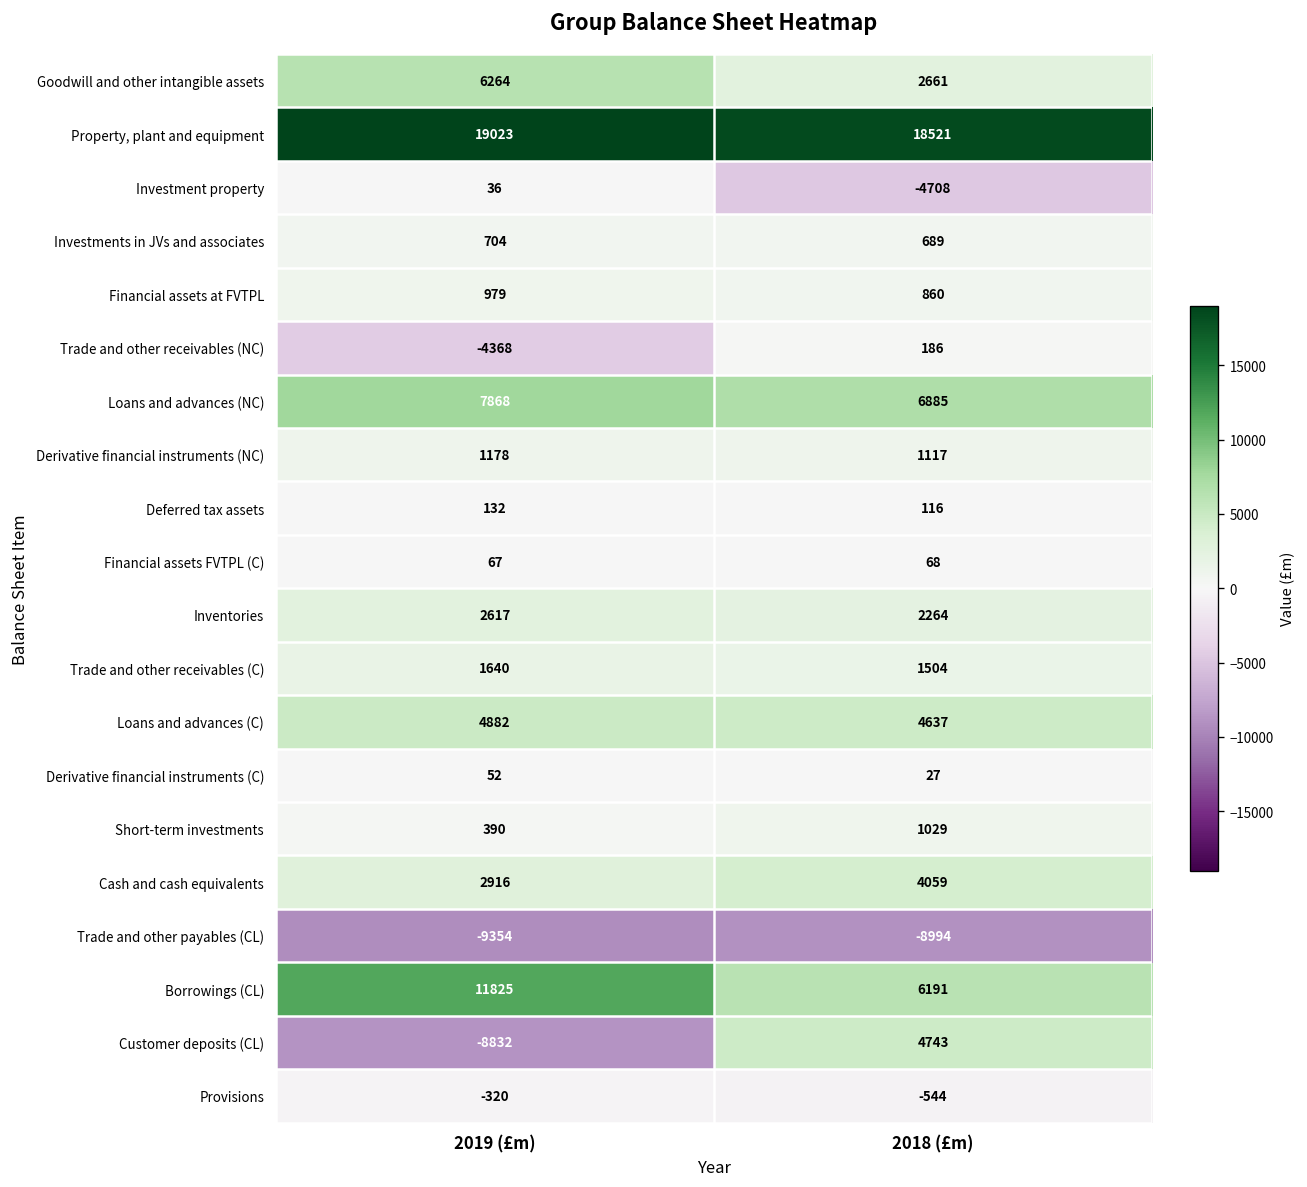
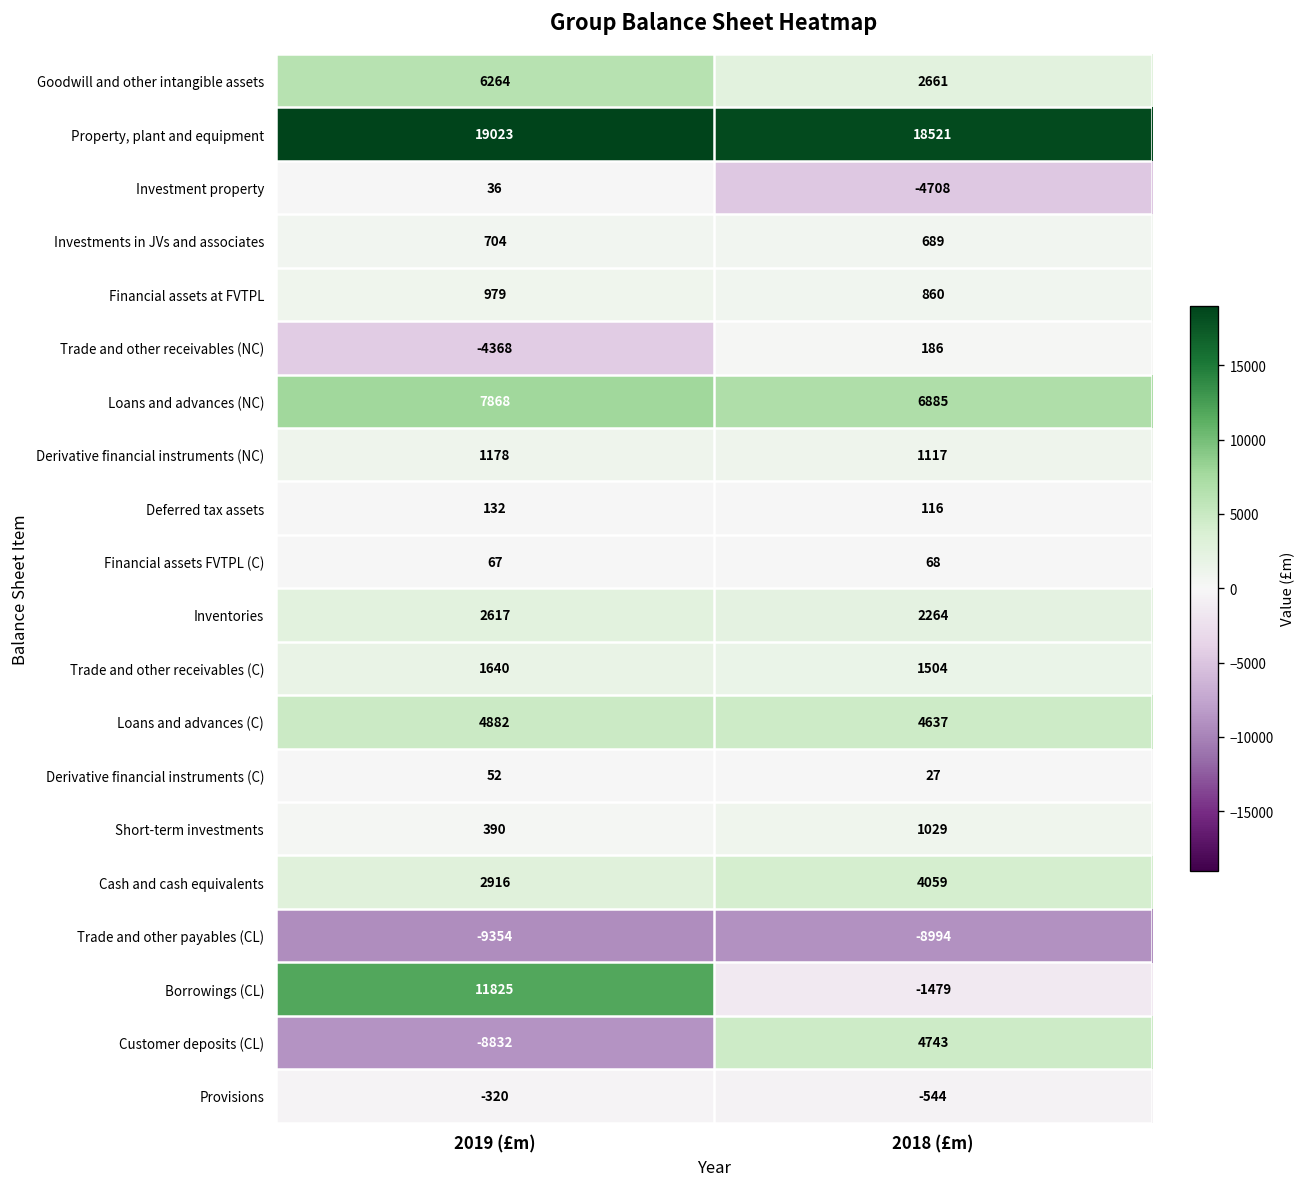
Borrowings (CL), 2018 (£m): 6191 -> -1479
